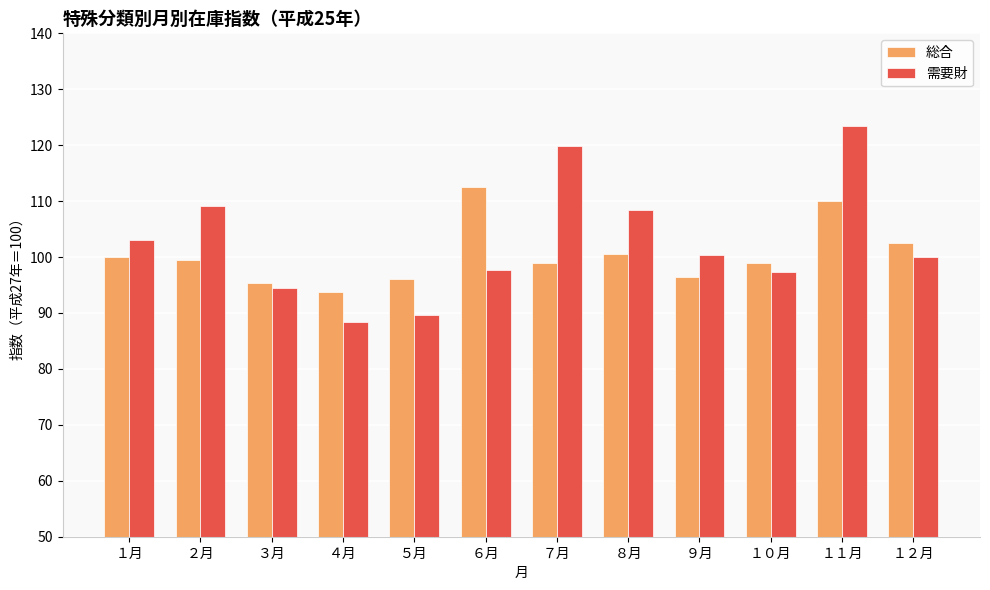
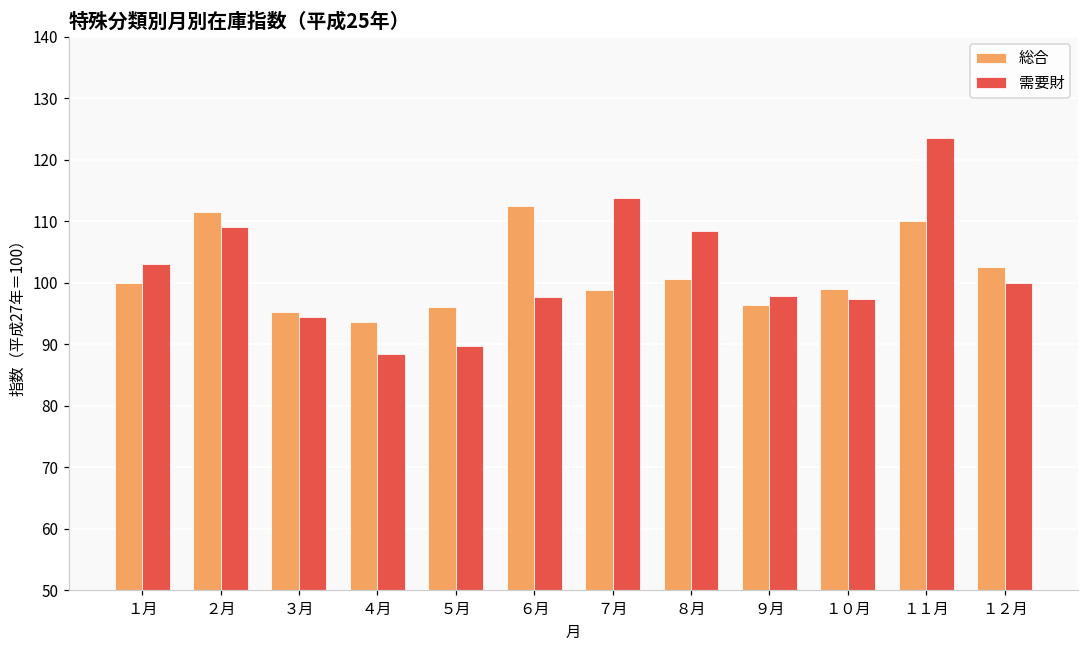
総合, ２月: 100 -> 112
需要財, ７月: 120 -> 114
需要財, ９月: 100 -> 98
